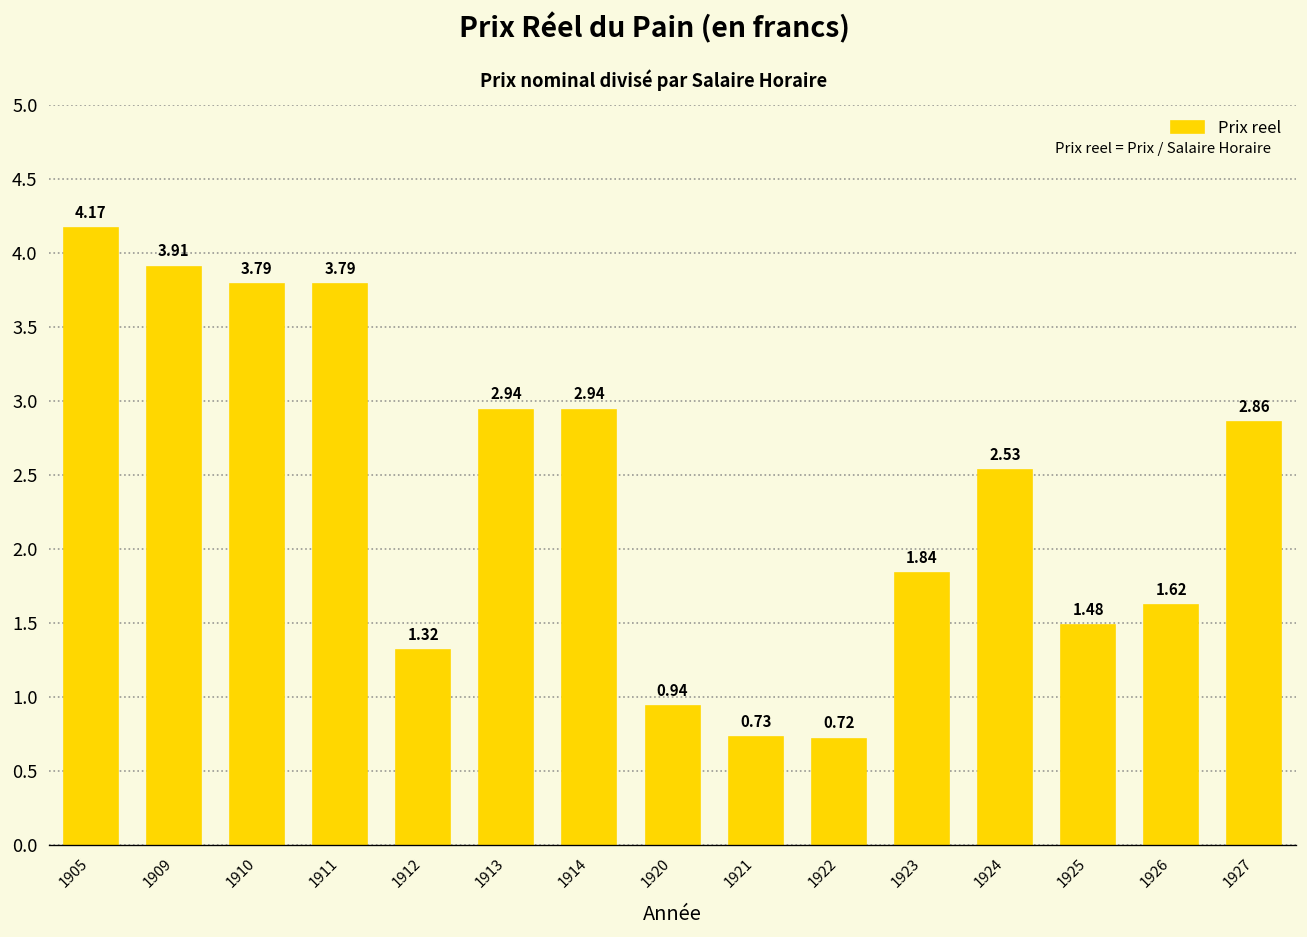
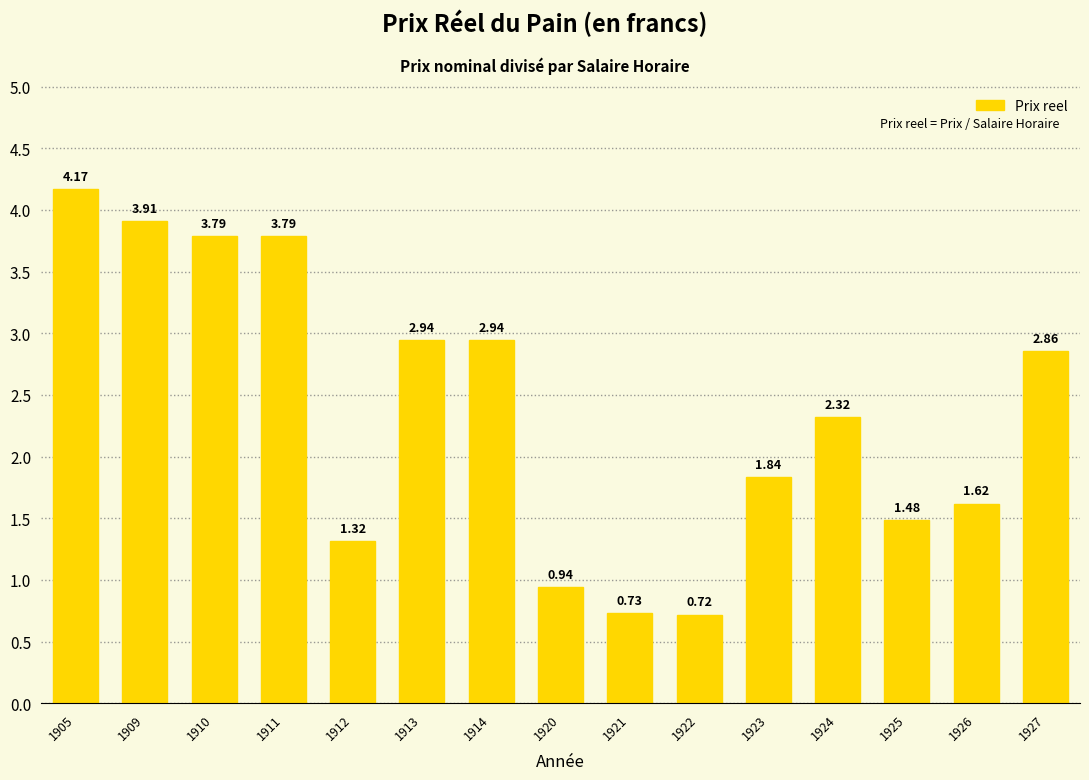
1924: 2.53 -> 2.32
